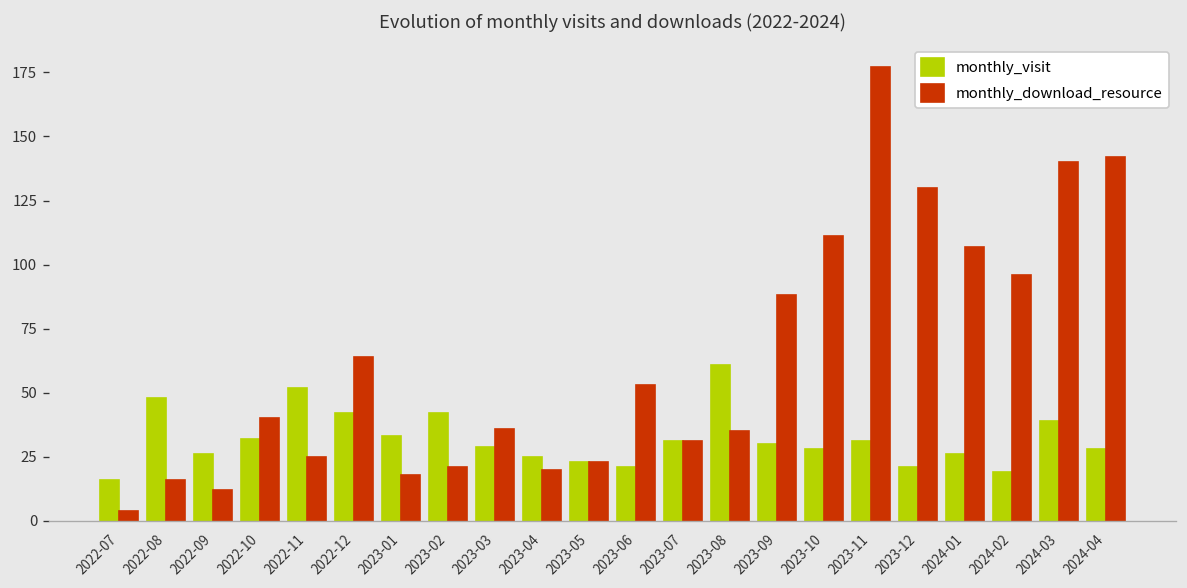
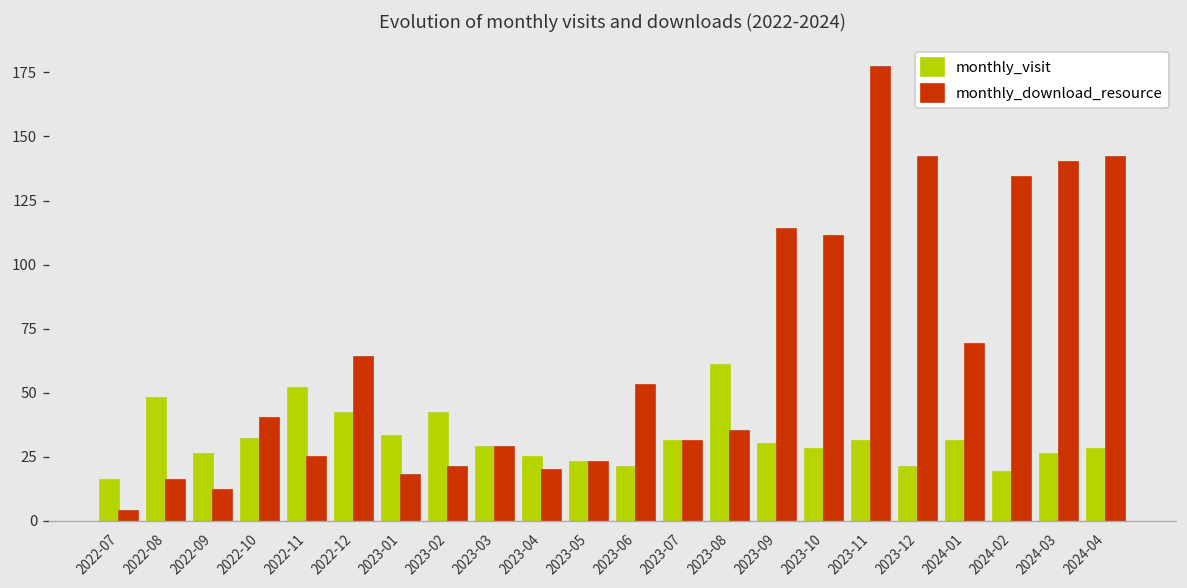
monthly_download_resource, 2023-03: 36 -> 29
monthly_download_resource, 2023-09: 88 -> 114
monthly_download_resource, 2023-12: 130 -> 142
monthly_visit, 2024-01: 26 -> 31
monthly_download_resource, 2024-01: 107 -> 69
monthly_download_resource, 2024-02: 96 -> 134
monthly_visit, 2024-03: 39 -> 26
